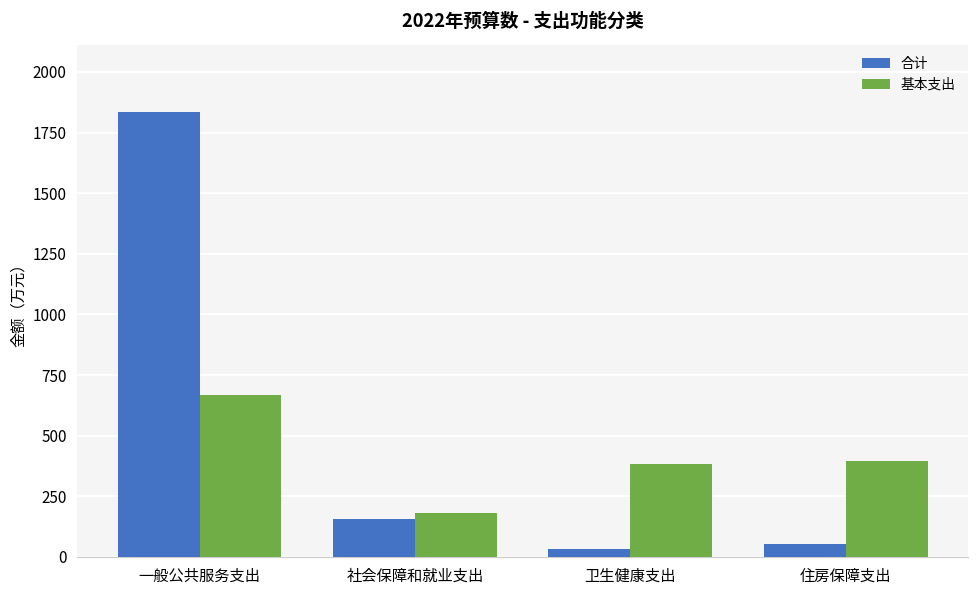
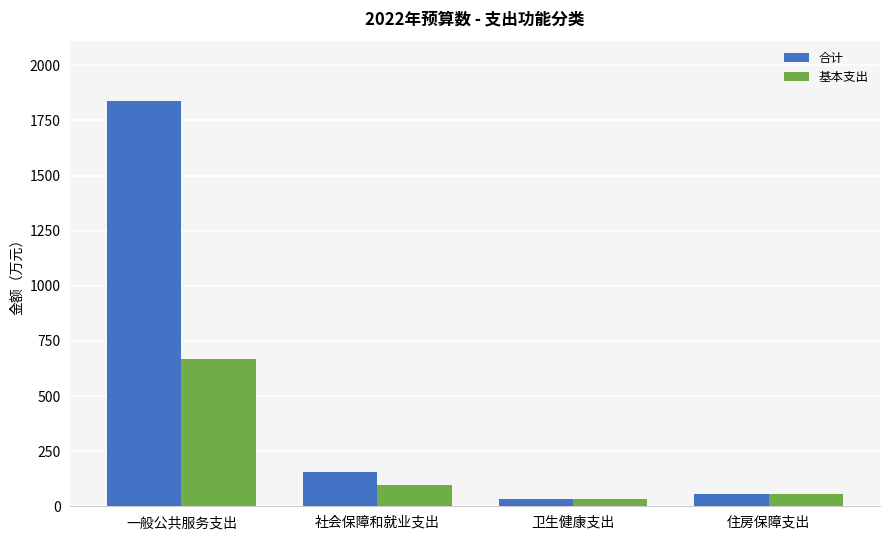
基本支出, 社会保障和就业支出: 180 -> 100
基本支出, 卫生健康支出: 380 -> 30
基本支出, 住房保障支出: 400 -> 50
